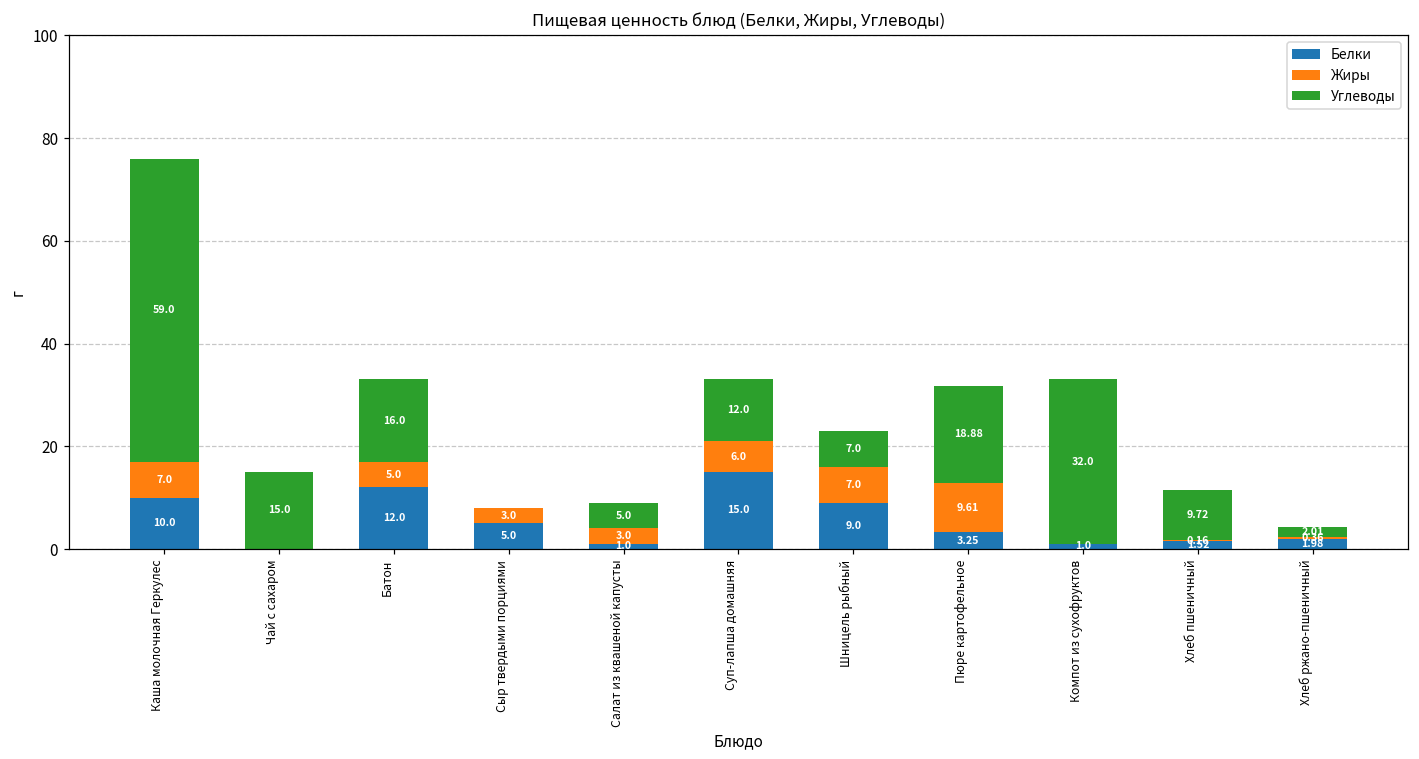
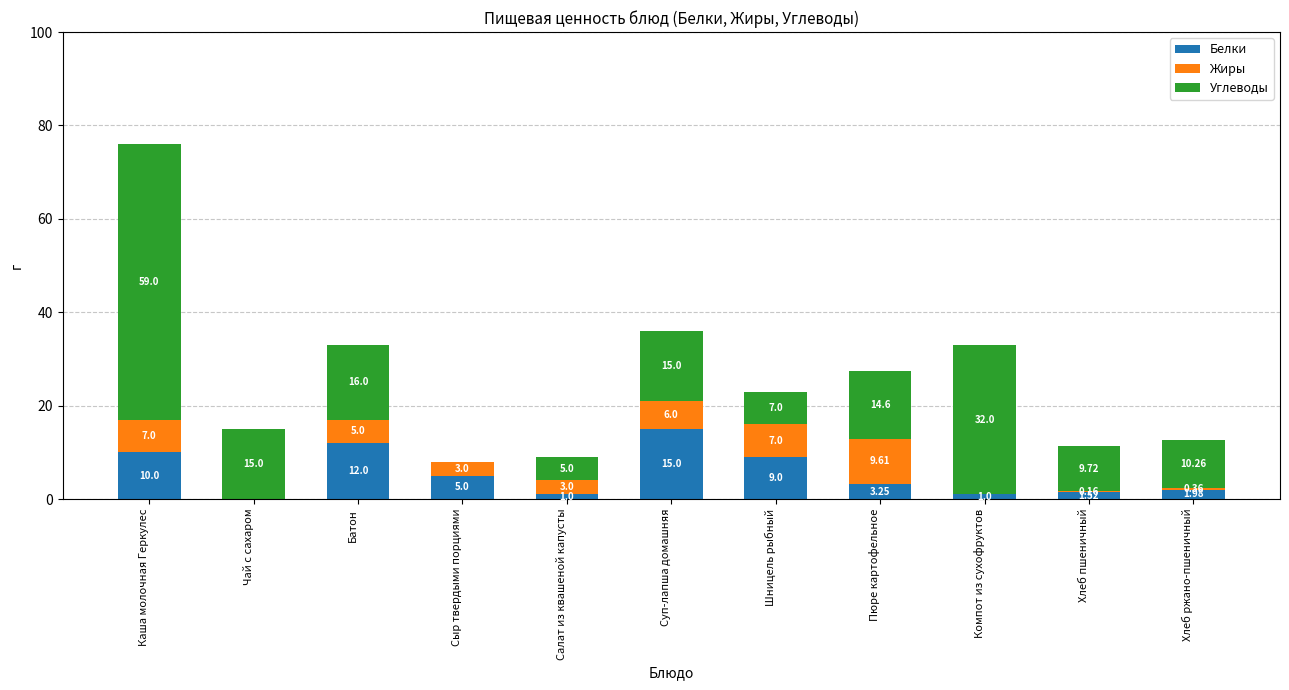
Углеводы, Суп-лапша домашняя: 12.0 -> 15.0
Углеводы, Пюре картофельное: 18.88 -> 14.6
Углеводы, Хлеб ржано-пшеничный: 2.01 -> 10.26
